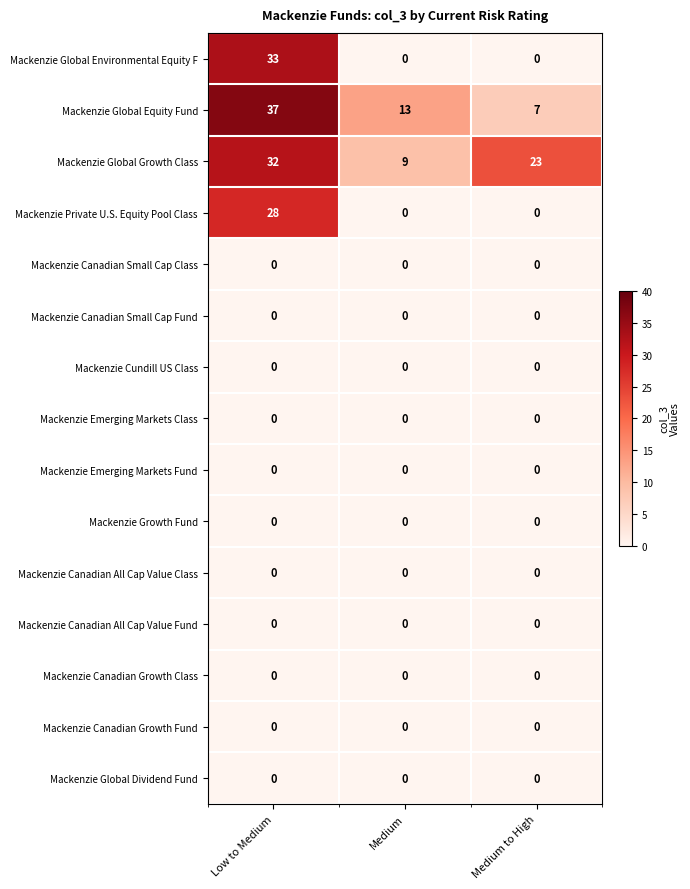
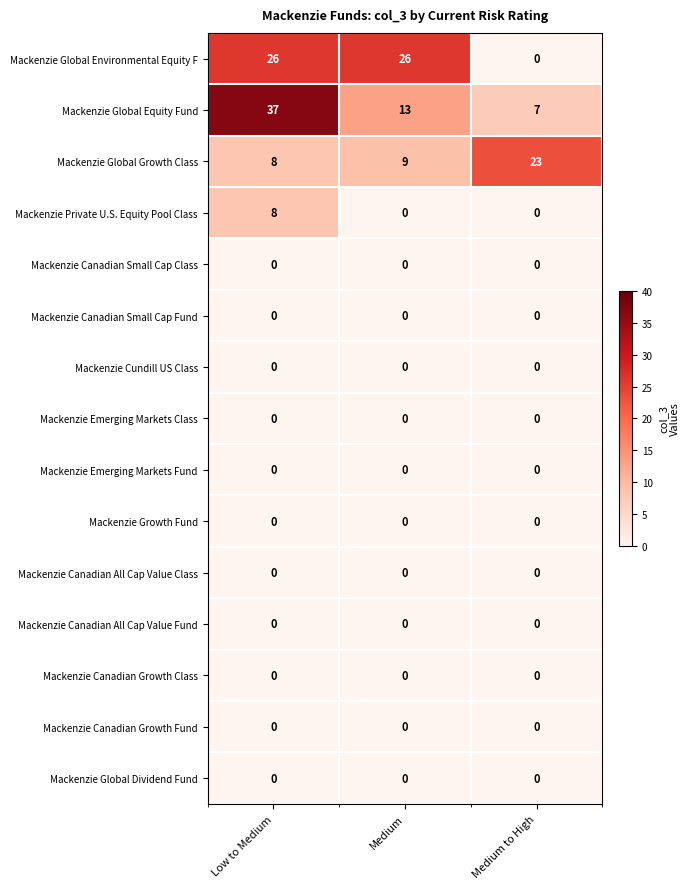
Mackenzie Global Environmental Equity F, Low to Medium: 33 -> 26
Mackenzie Global Environmental Equity F, Medium: 0 -> 26
Mackenzie Global Growth Class, Low to Medium: 32 -> 8
Mackenzie Private U.S. Equity Pool Class, Low to Medium: 28 -> 8
